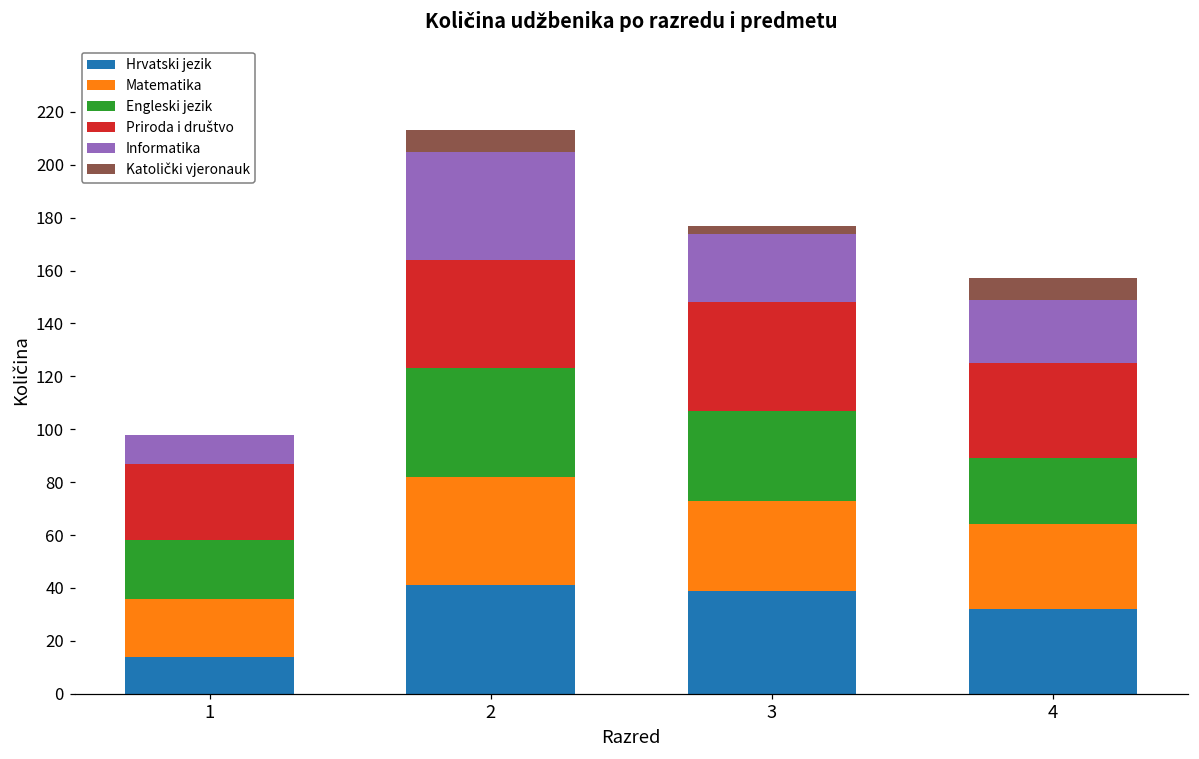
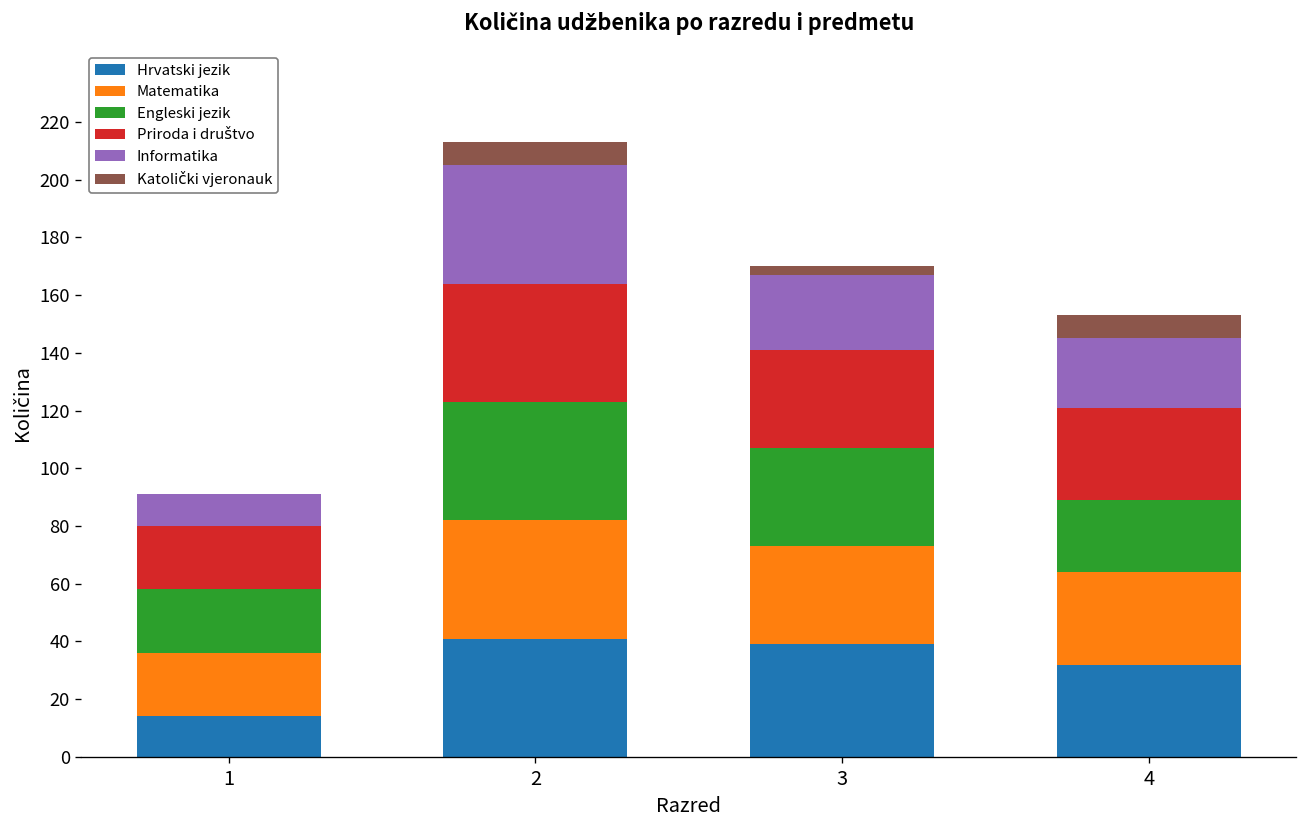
Priroda i društvo, 1: 29 -> 22
Priroda i društvo, 3: 41 -> 34
Priroda i društvo, 4: 36 -> 32
